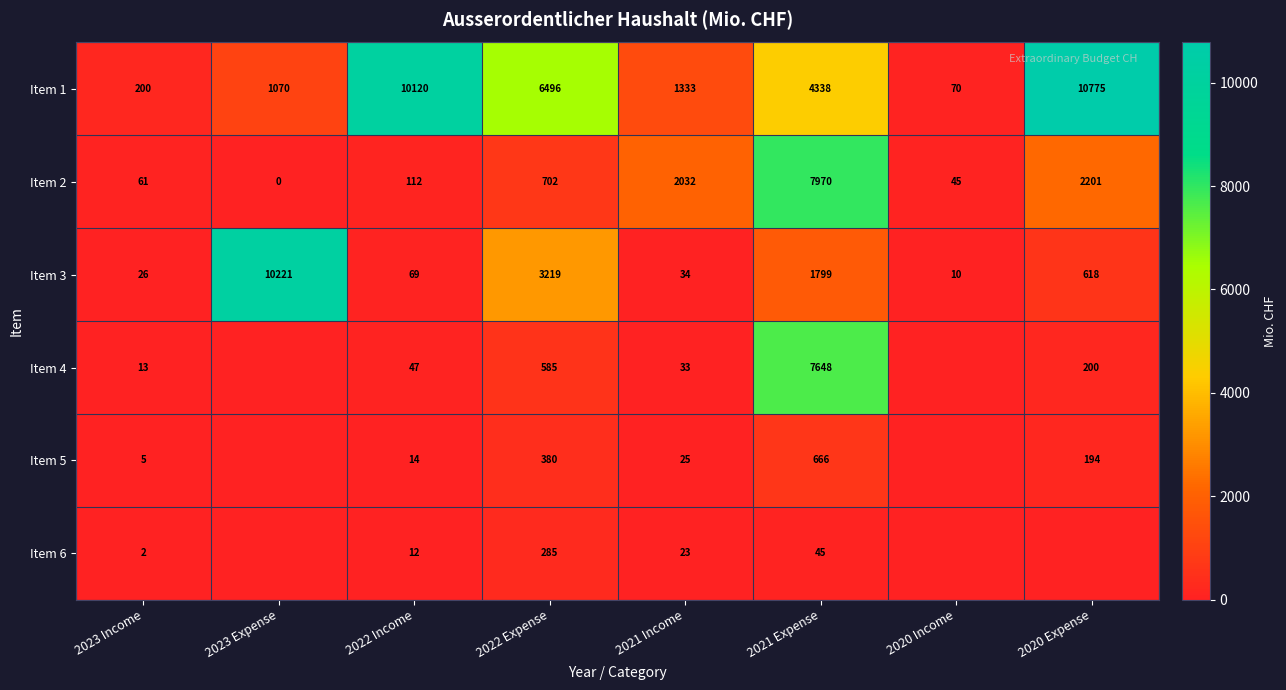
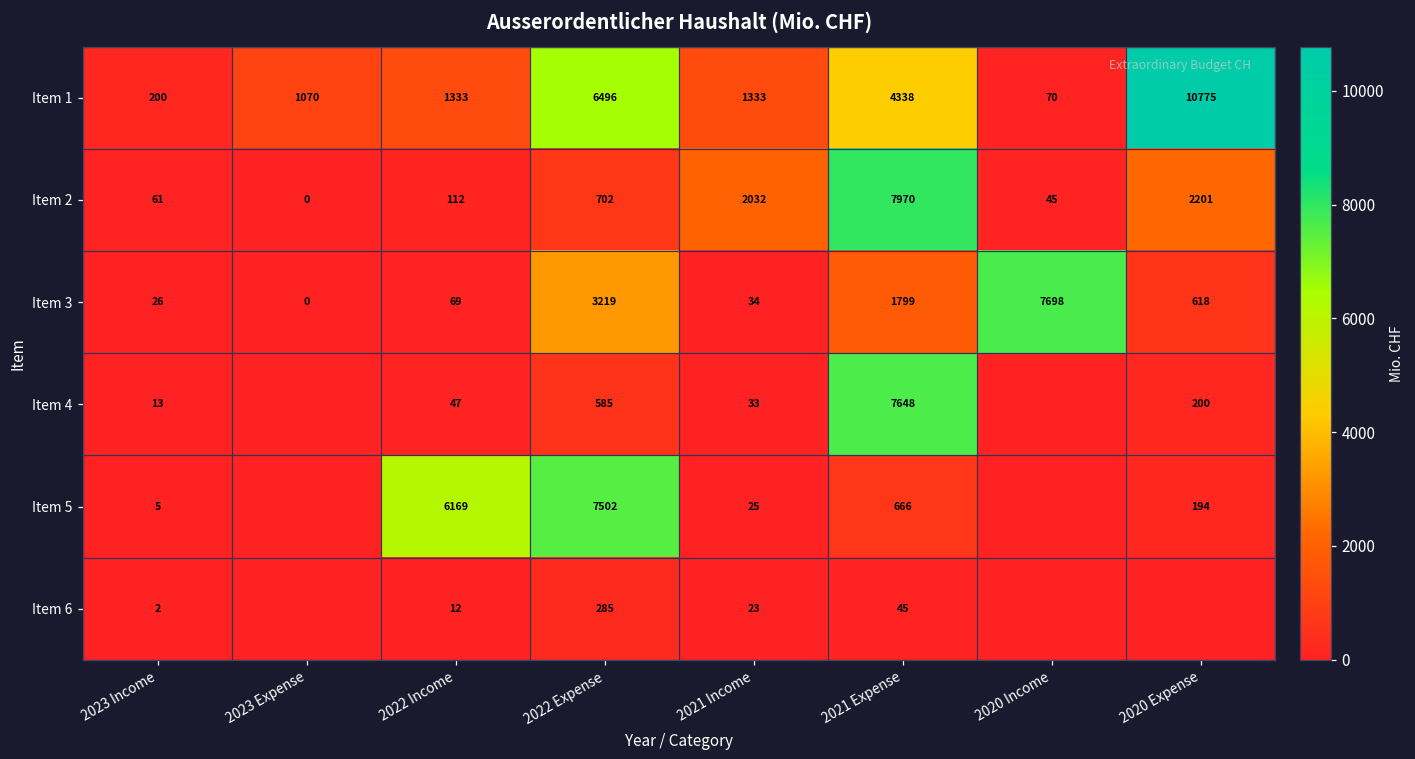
Item 1, 2022 Income: 10120 -> 1333
Item 3, 2023 Expense: 10221 -> 0
Item 3, 2020 Income: 10 -> 7698
Item 5, 2022 Income: 14 -> 6169
Item 5, 2022 Expense: 380 -> 7502
